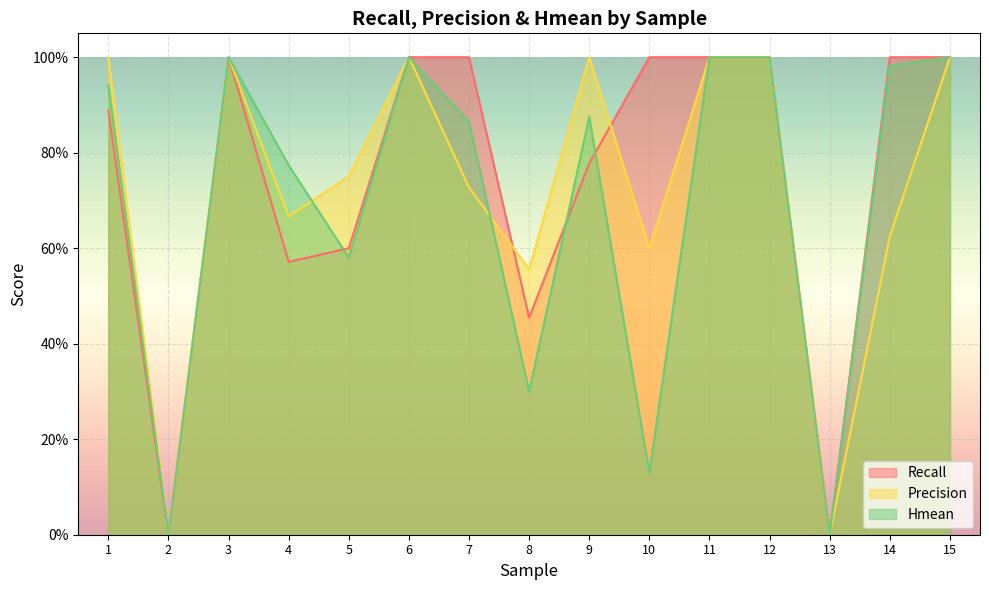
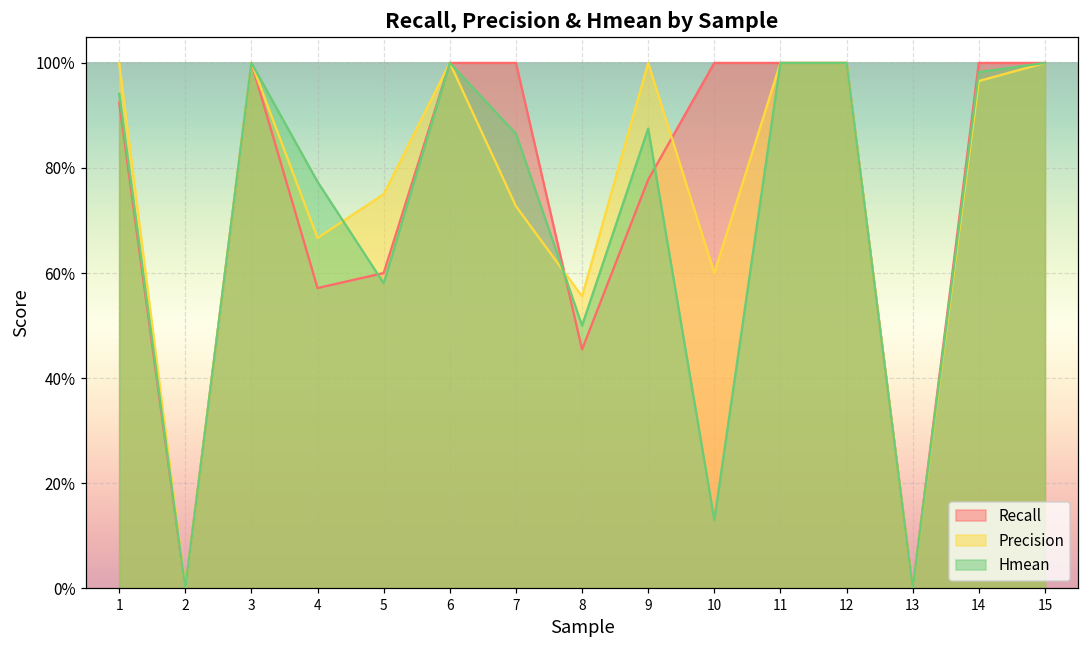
Recall, 1: 89% -> 92%
Hmean, 8: 30% -> 50%
Precision, 14: 63% -> 97%
